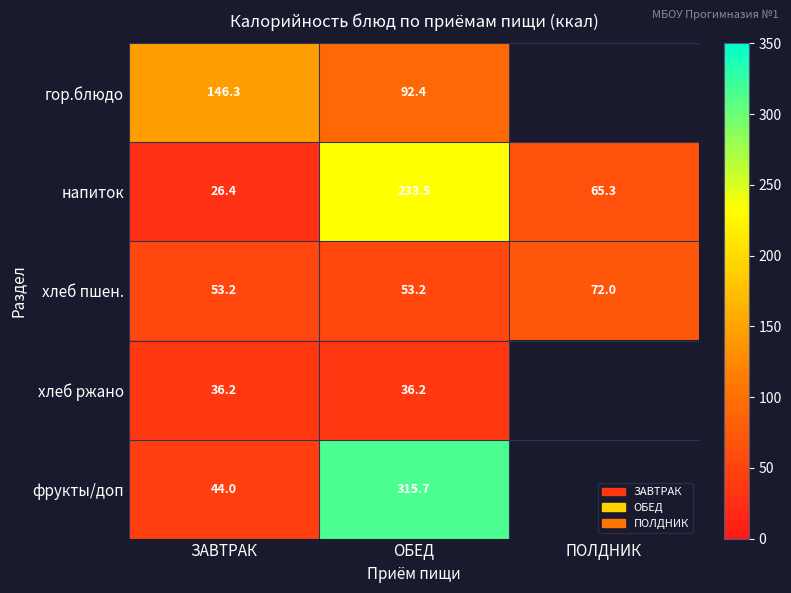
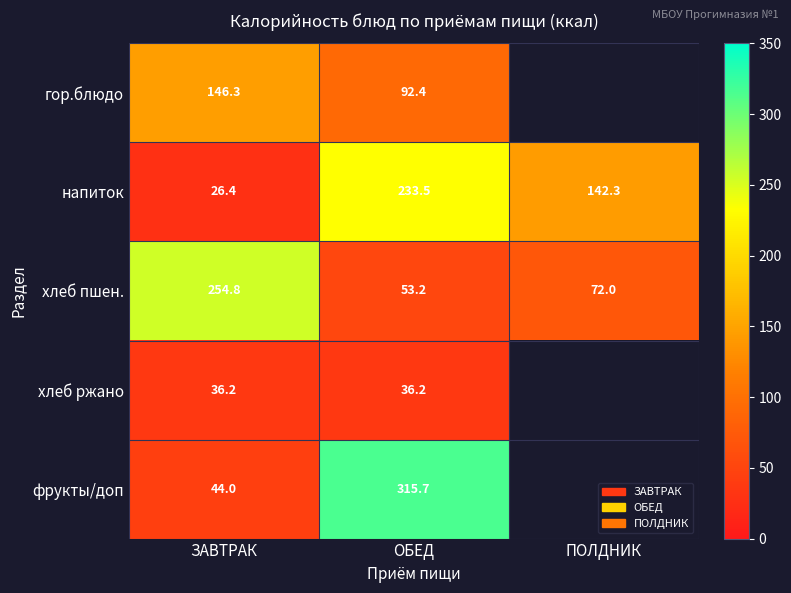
напиток, ПОЛДНИК: 65.3 -> 142.3
хлеб пшен., ЗАВТРАК: 53.2 -> 254.8
